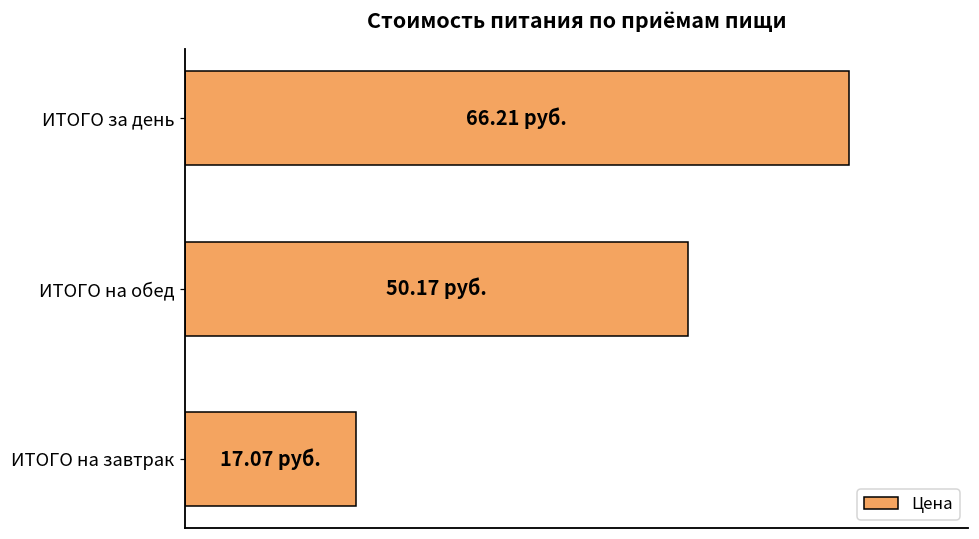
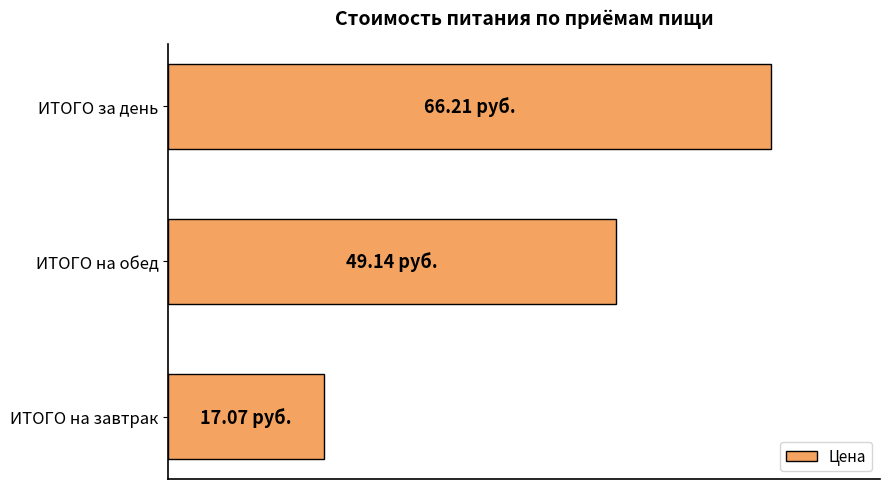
ИТОГО на обед: 50.17 -> 49.14
